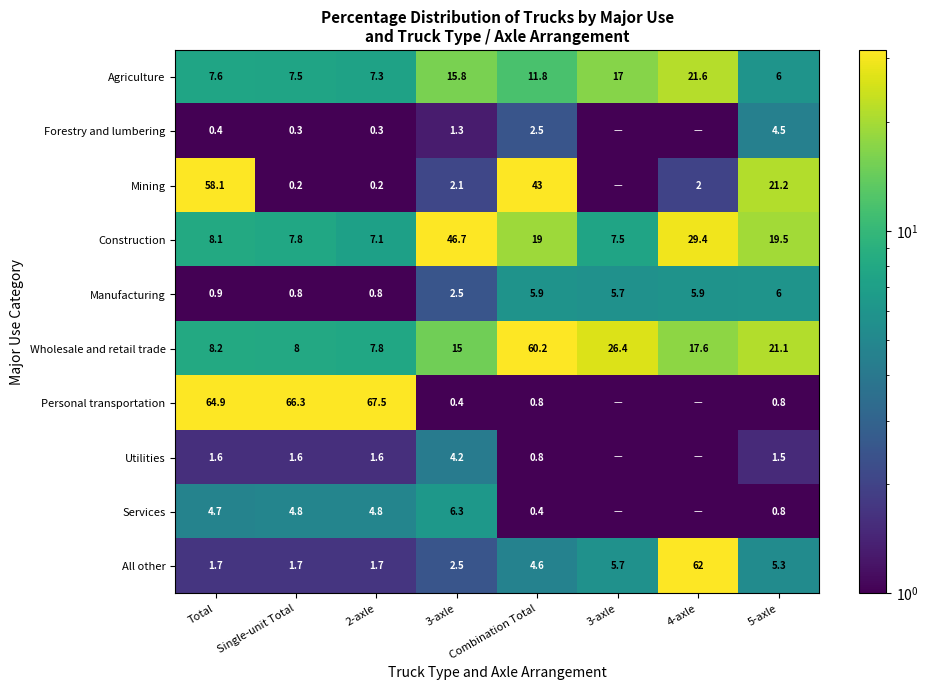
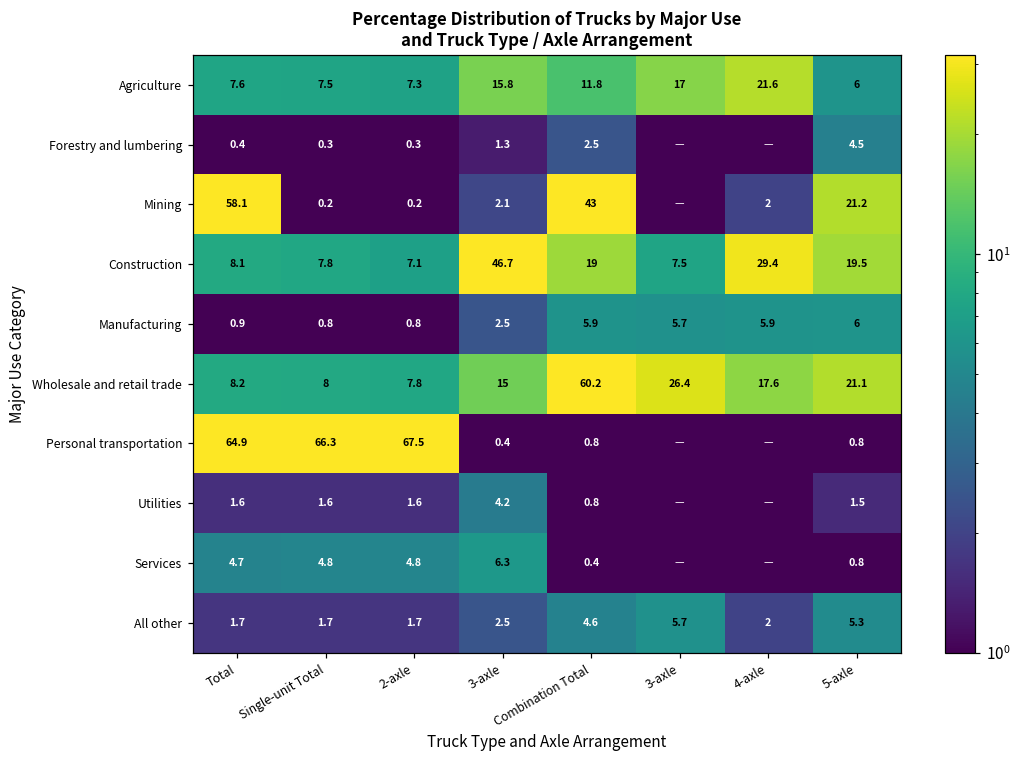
All other, 4-axle: 62 -> 2
